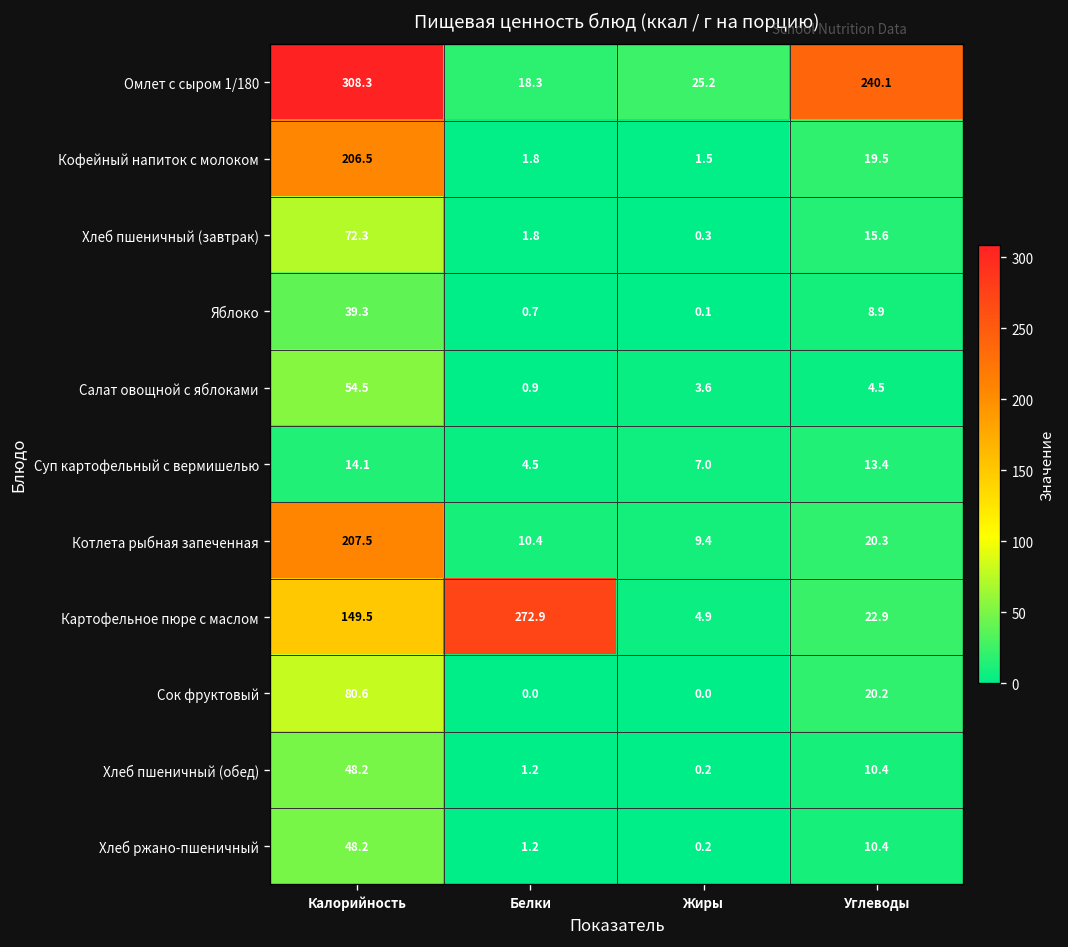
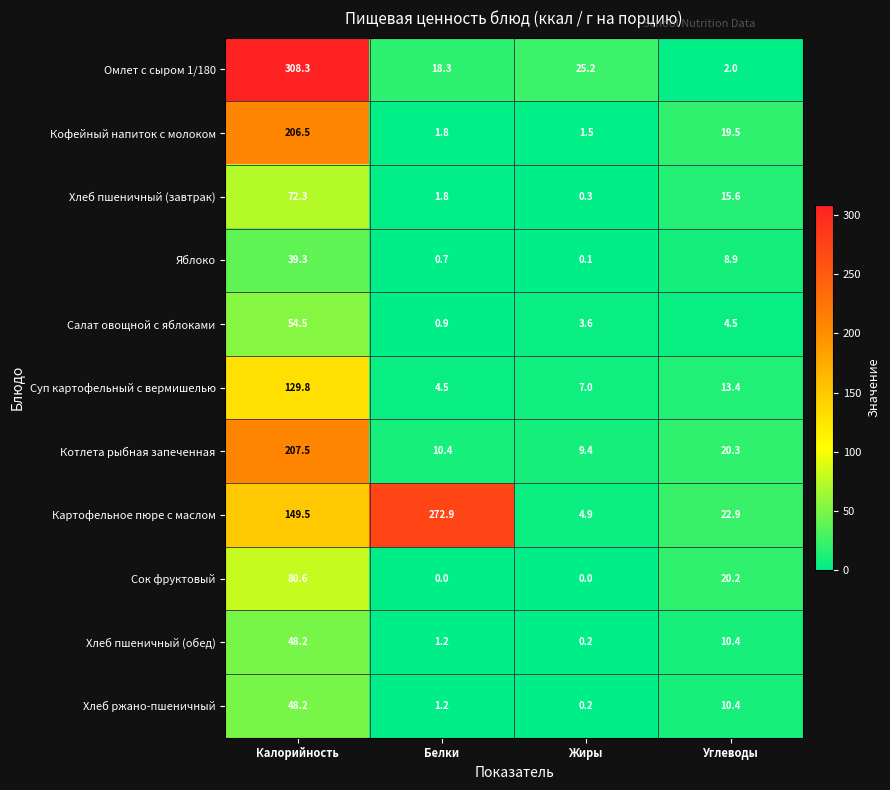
Омлет с сыром 1/180, Углеводы: 240.1 -> 2.0
Суп картофельный с вермишелью, Калорийность: 14.1 -> 129.8
